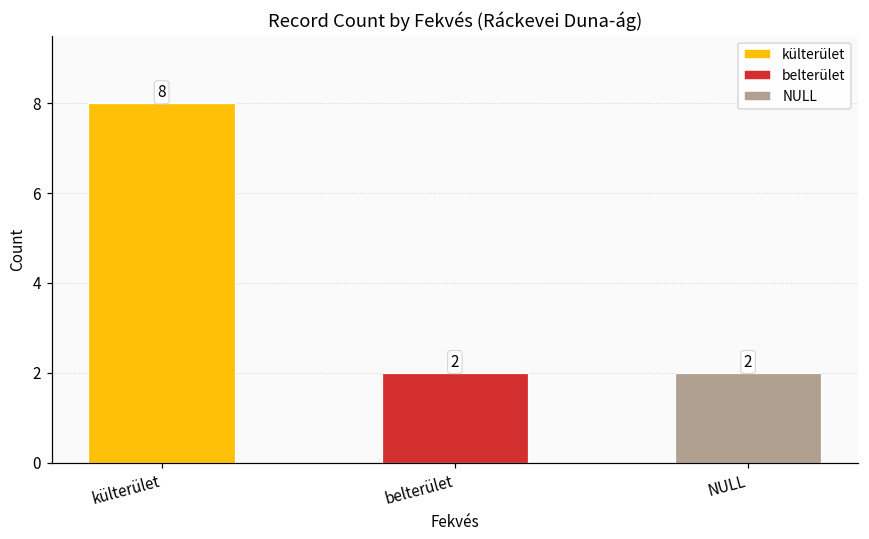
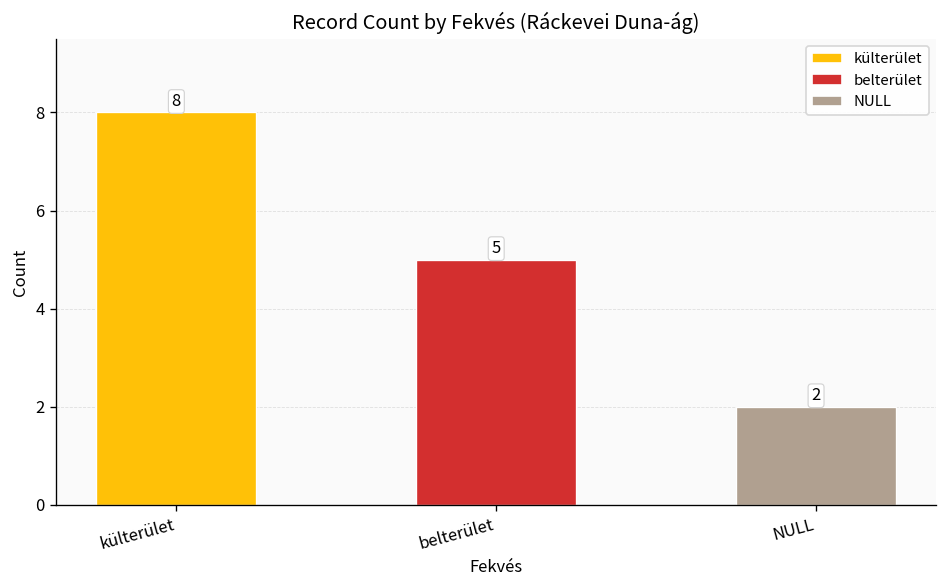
belterület: 2 -> 5
